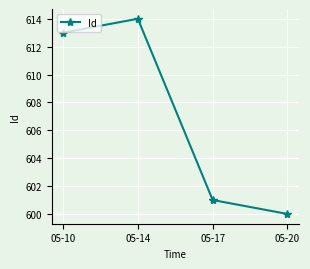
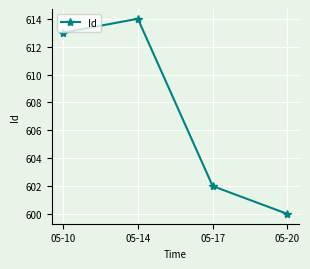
05-17: 601 -> 602
